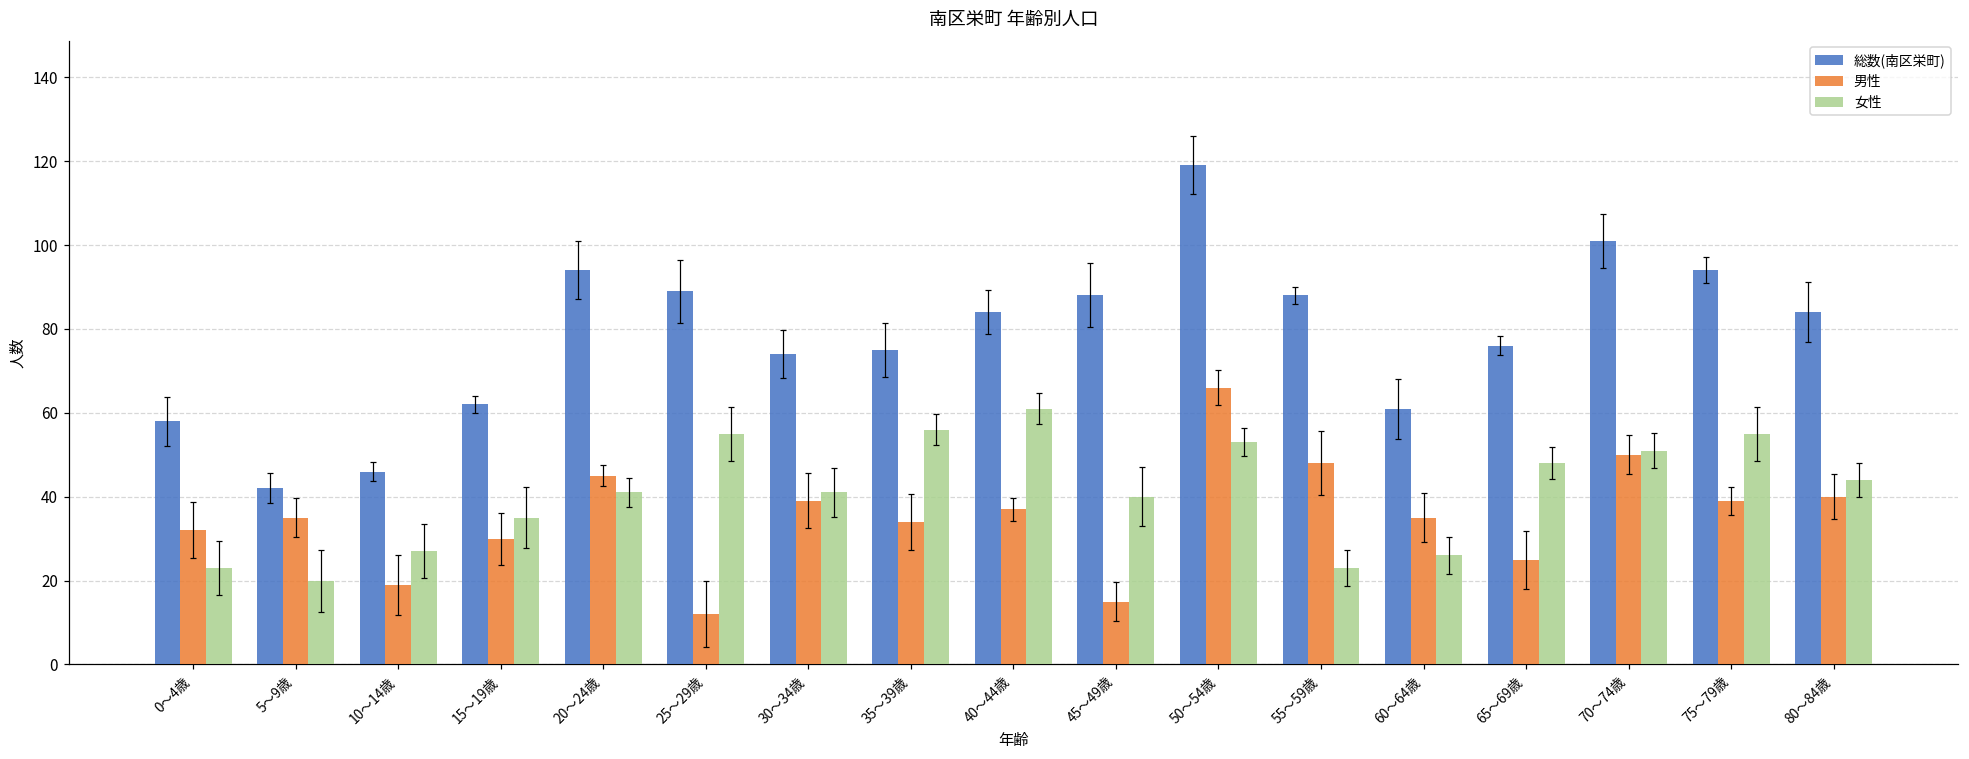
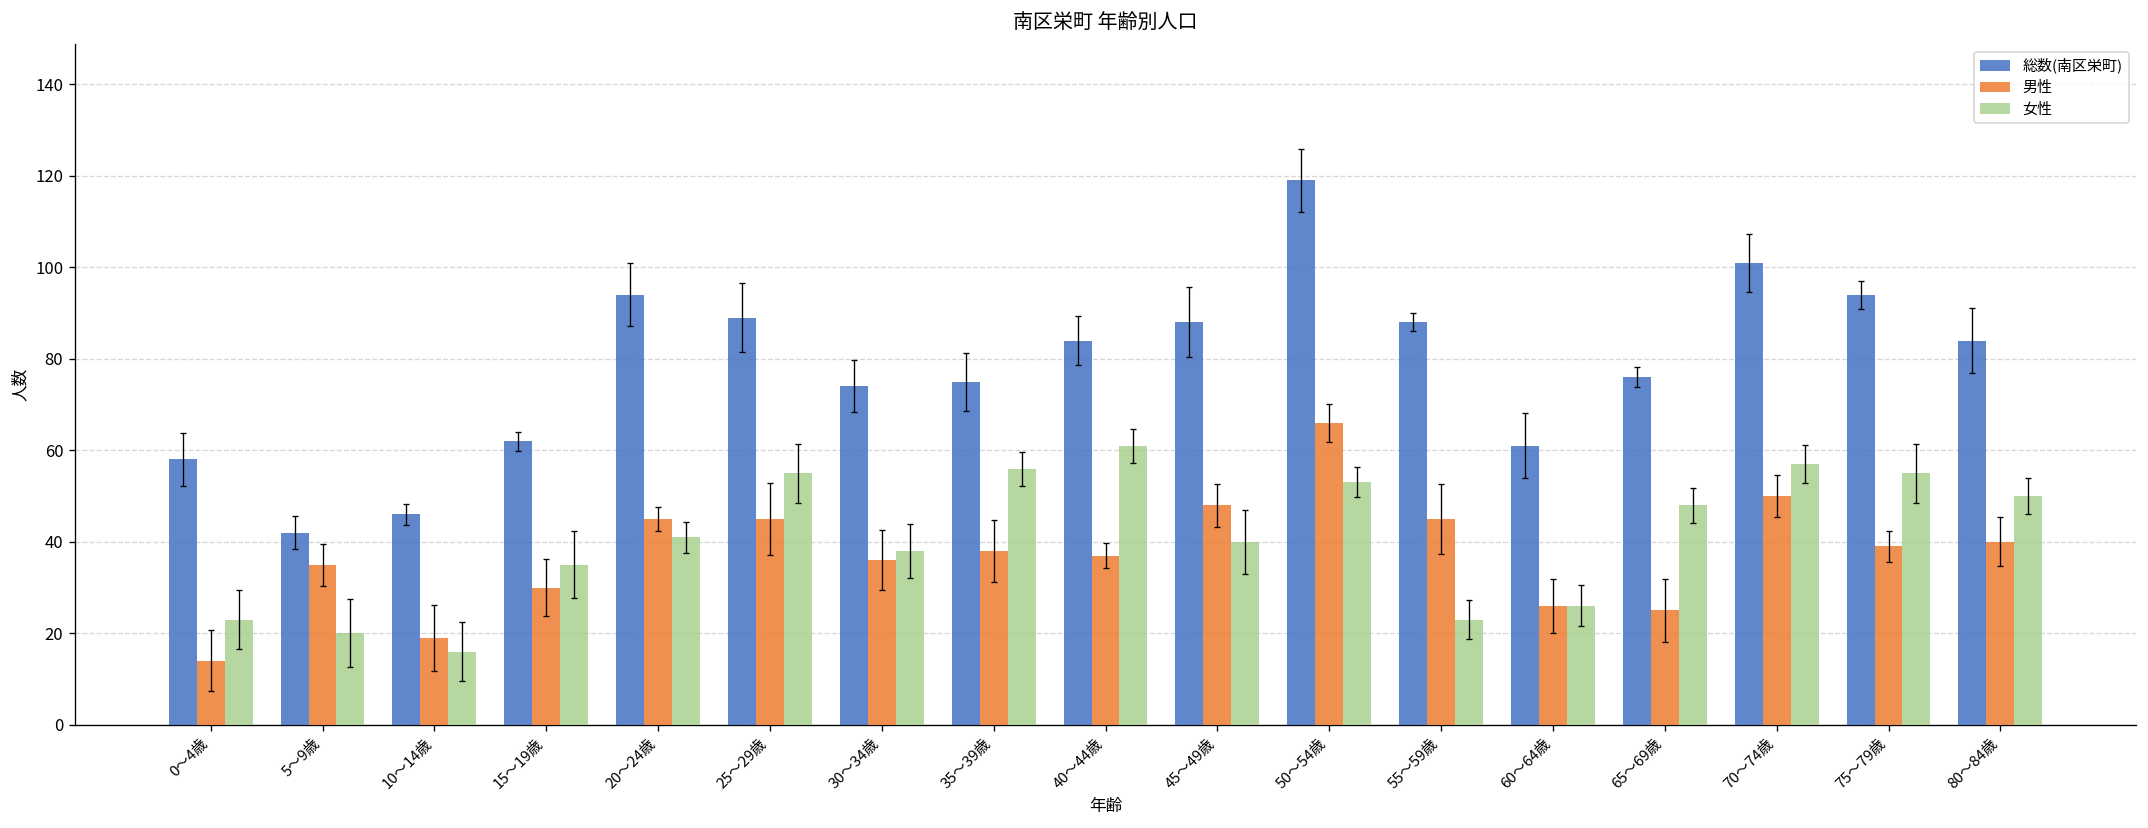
男性, 0～4歳: 32 -> 14
女性, 10～14歳: 27 -> 16
男性, 25～29歳: 12 -> 45
男性, 30～34歳: 39 -> 36
女性, 30～34歳: 41 -> 38
男性, 35～39歳: 34 -> 38
男性, 45～49歳: 15 -> 48
男性, 55～59歳: 48 -> 45
男性, 60～64歳: 35 -> 26
女性, 70～74歳: 51 -> 57
女性, 80～84歳: 44 -> 50
